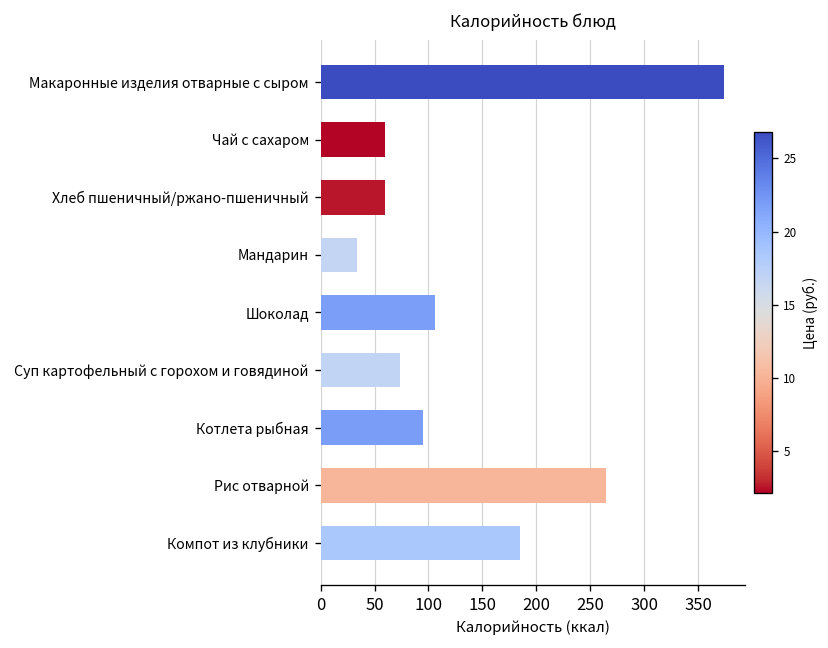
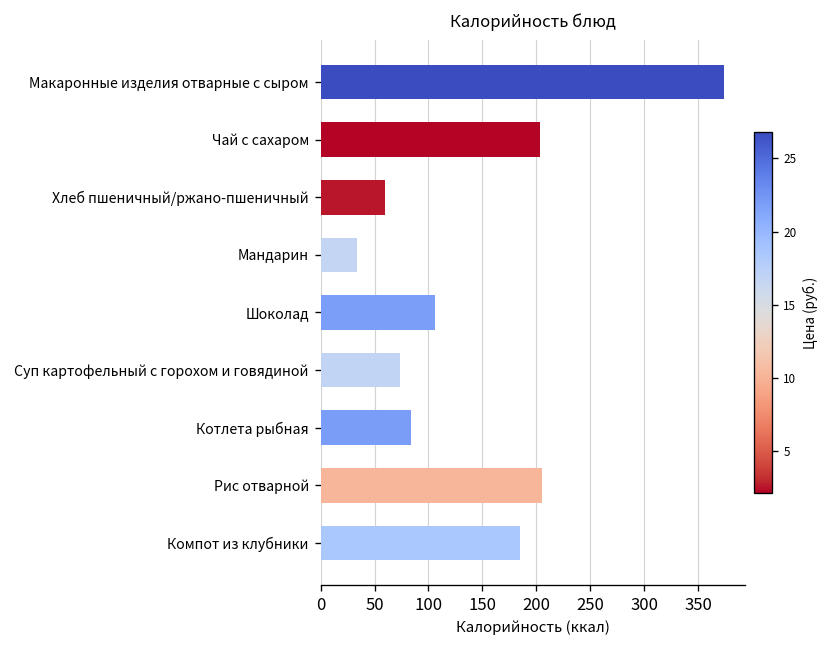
Чай с сахаром: 60 -> 200
Котлета рыбная: 100 -> 80
Рис отварной: 260 -> 210
